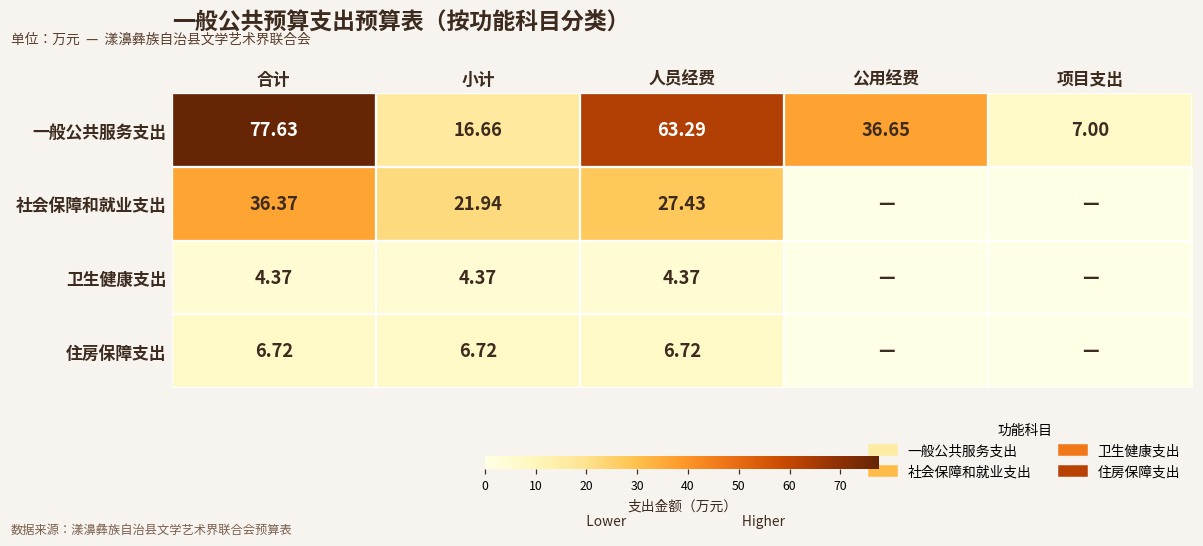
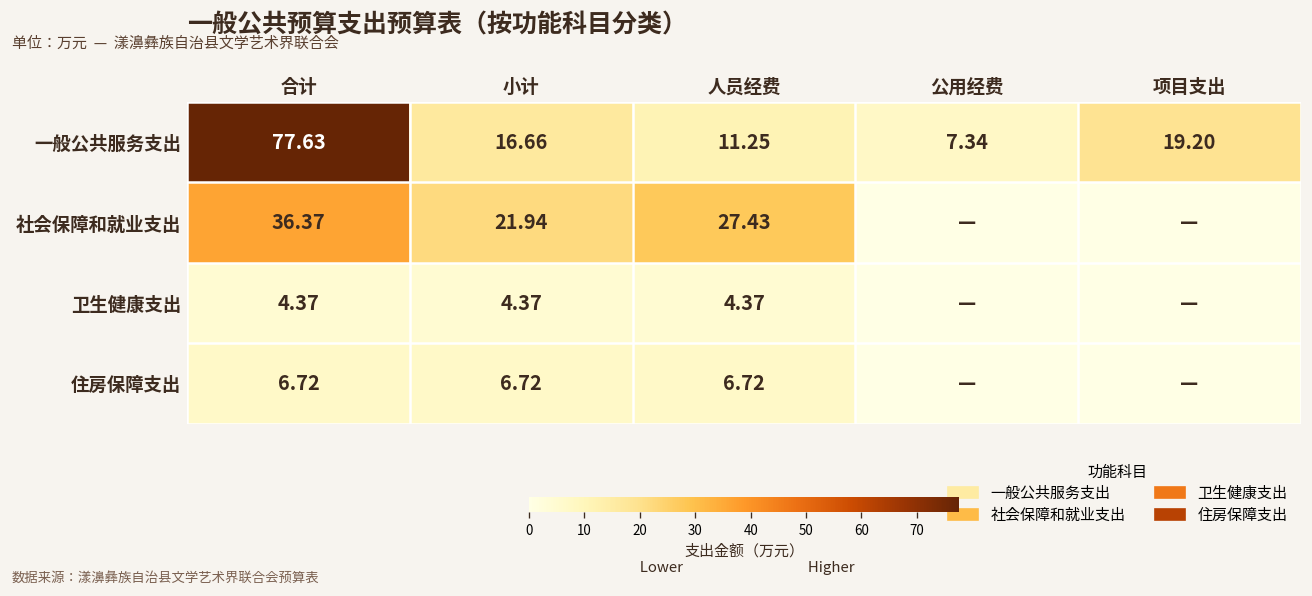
一般公共服务支出, 人员经费: 63.29 -> 11.25
一般公共服务支出, 公用经费: 36.65 -> 7.34
一般公共服务支出, 项目支出: 7.00 -> 19.20
